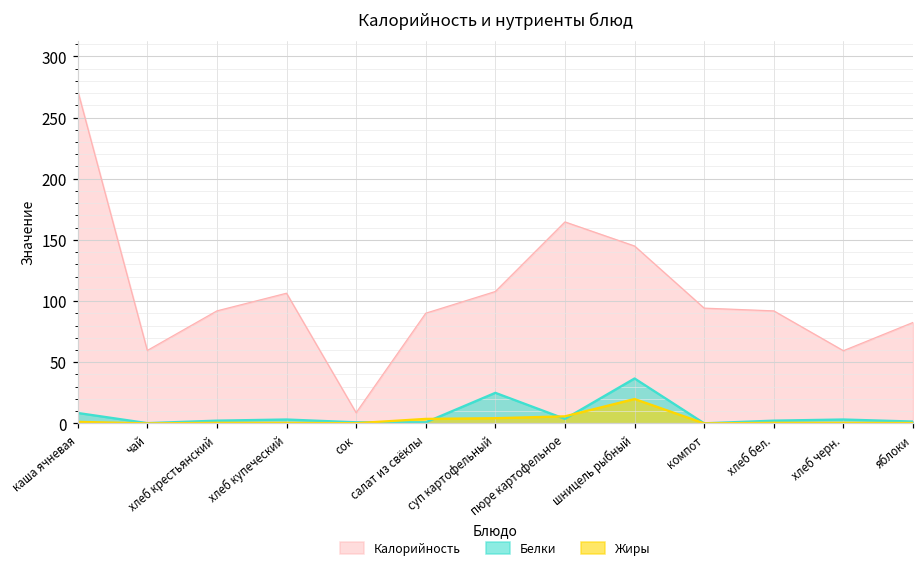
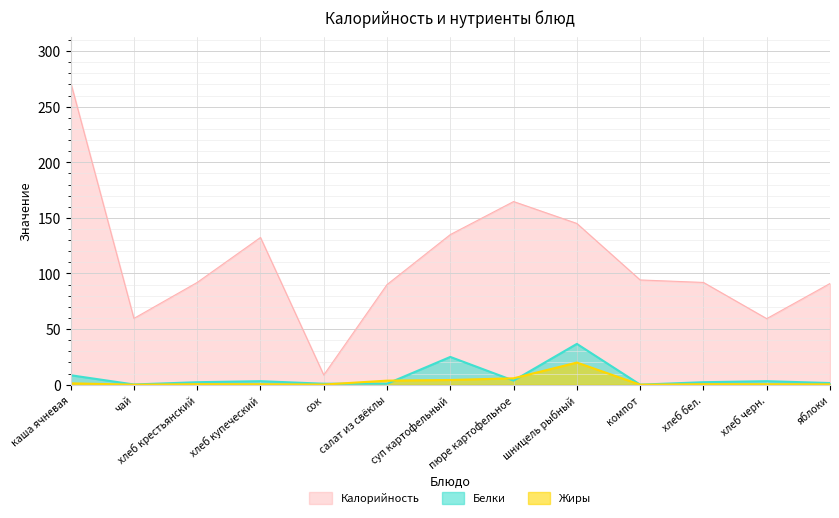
Калорийность, хлеб купеческий: 106 -> 132
Калорийность, суп картофельный: 108 -> 135
Калорийность, яблоки: 83 -> 91
